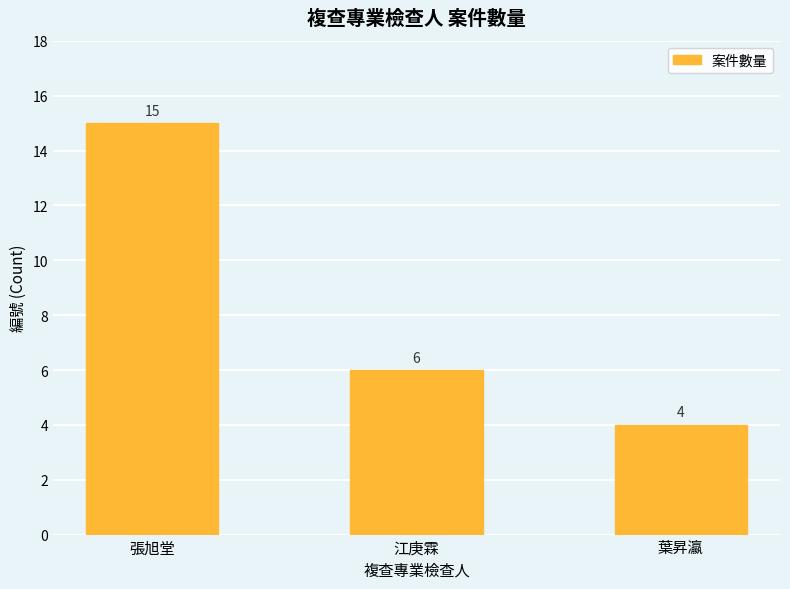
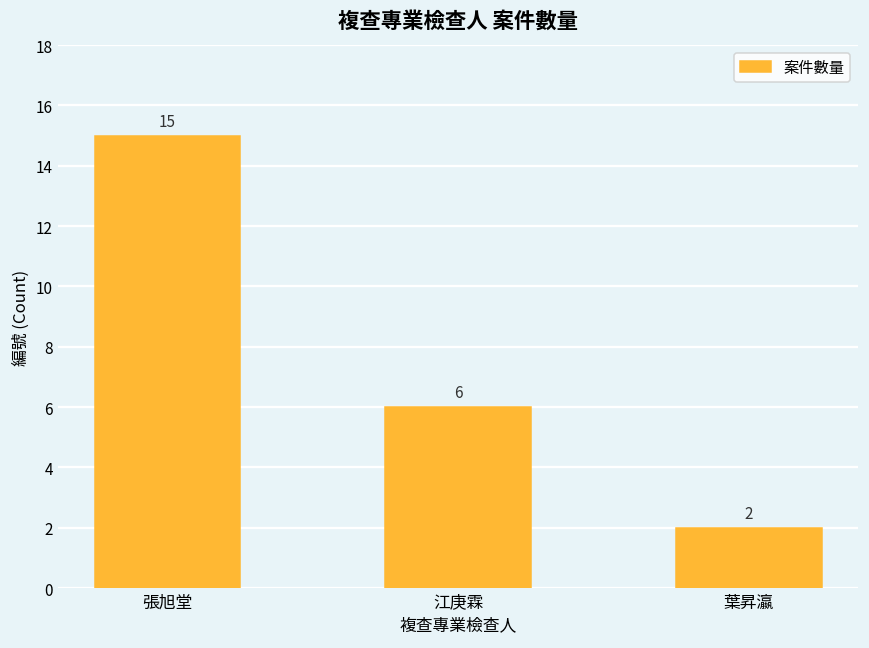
葉昇瀛: 4 -> 2
